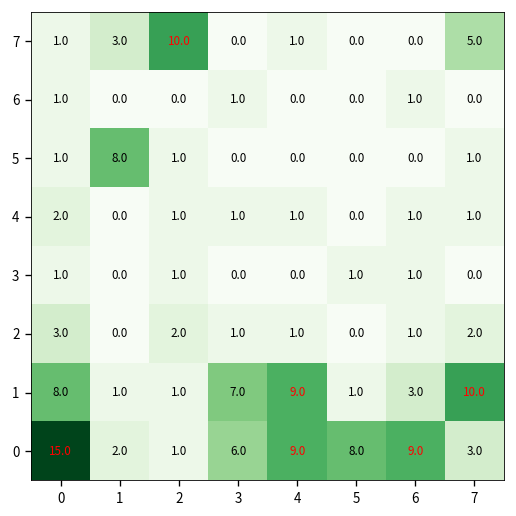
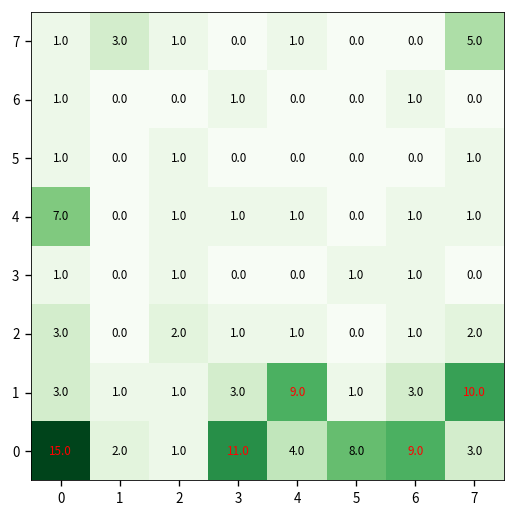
7, 2: 10.0 -> 1.0
5, 1: 8.0 -> 0.0
4, 0: 2.0 -> 7.0
1, 0: 8.0 -> 3.0
1, 3: 7.0 -> 3.0
0, 3: 6.0 -> 11.0
0, 4: 9.0 -> 4.0
